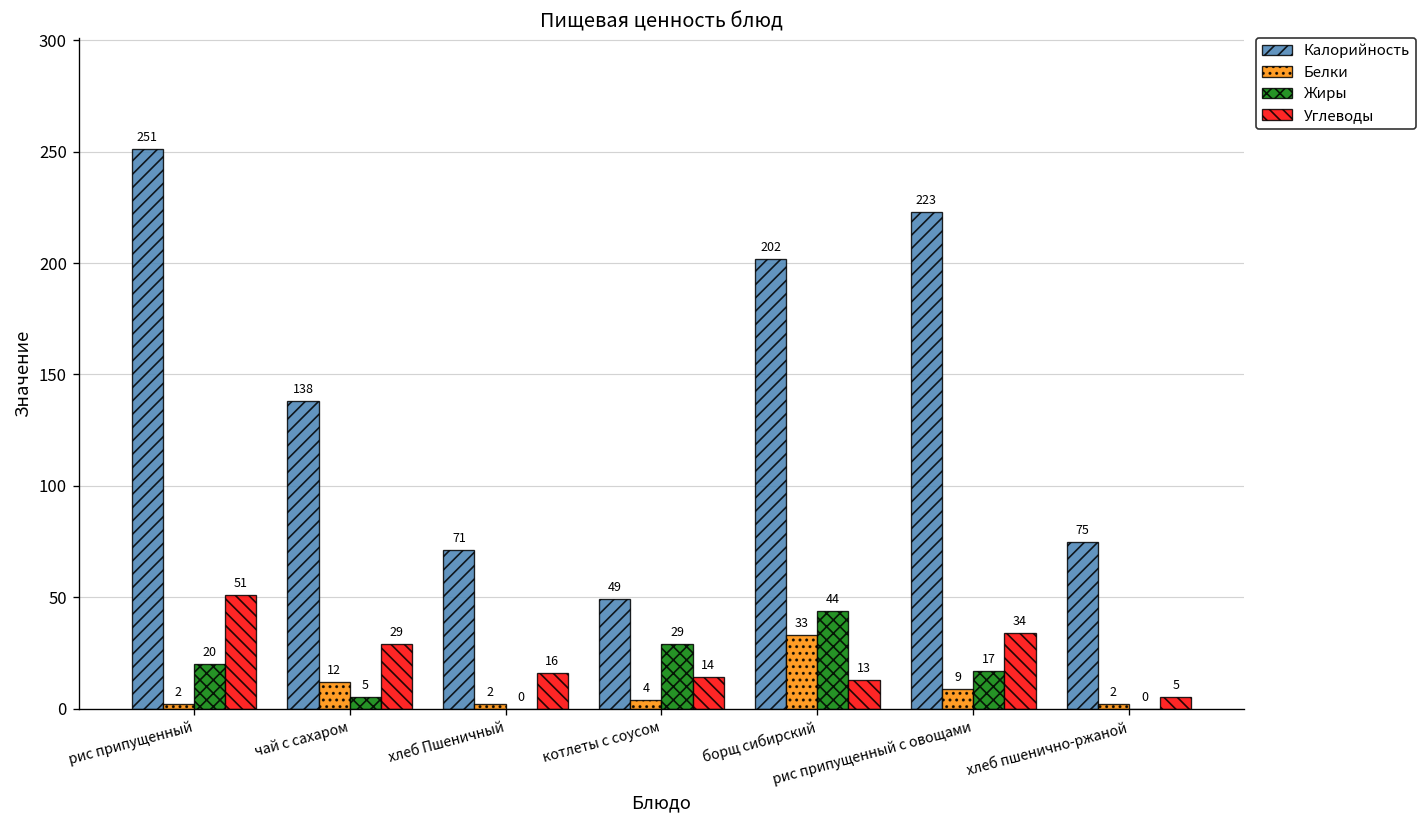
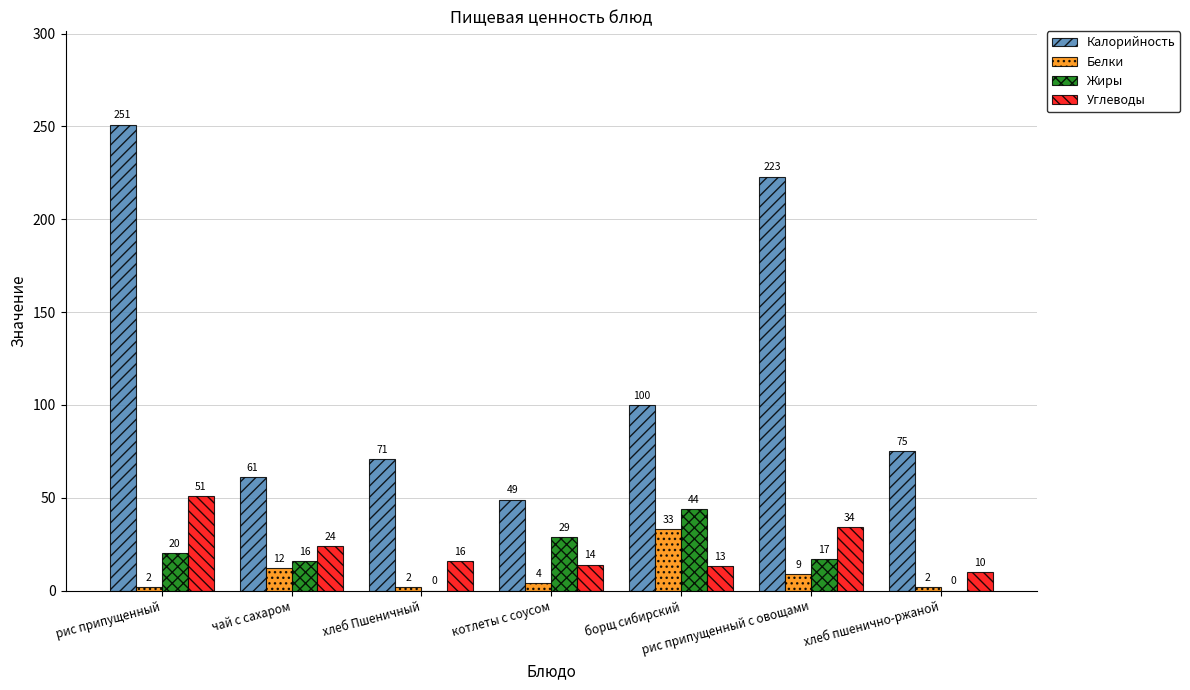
Калорийность, чай с сахаром: 138 -> 61
Жиры, чай с сахаром: 5 -> 16
Углеводы, чай с сахаром: 29 -> 24
Калорийность, борщ сибирский: 202 -> 100
Углеводы, хлеб пшенично-ржаной: 5 -> 10
